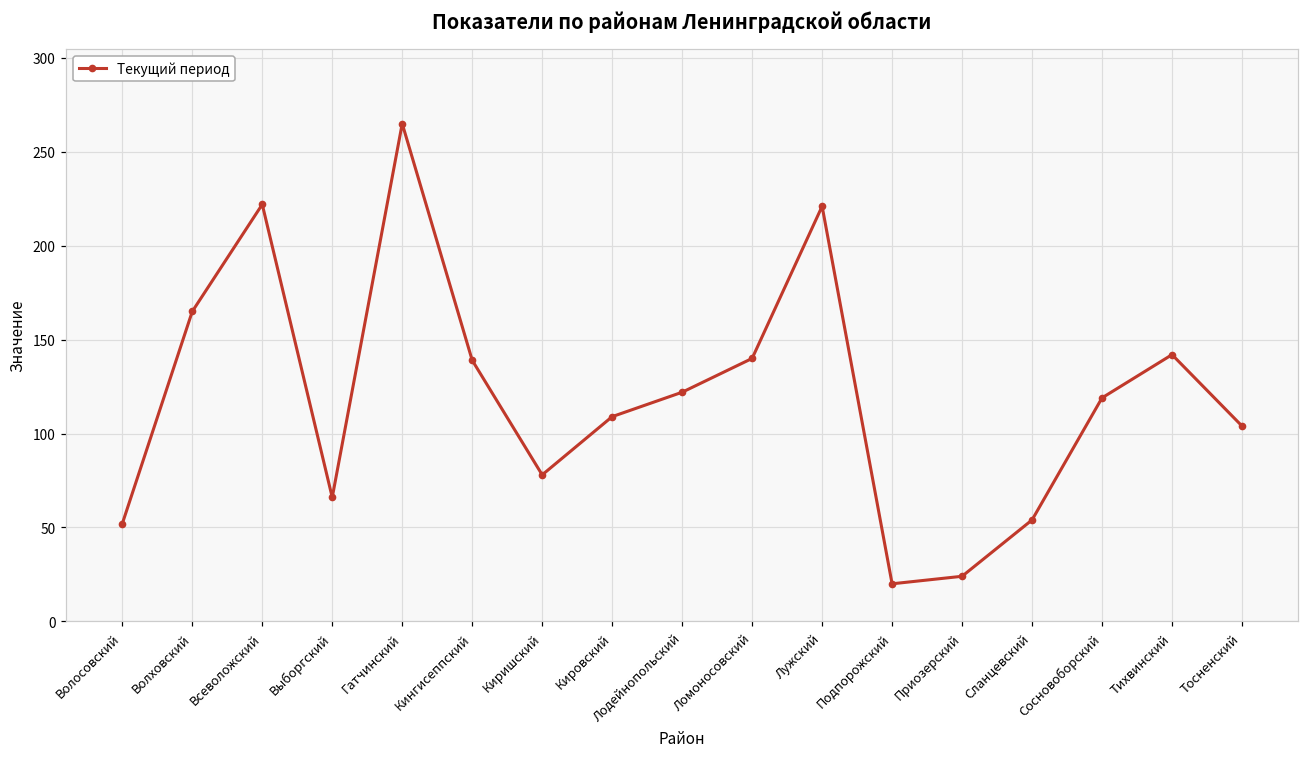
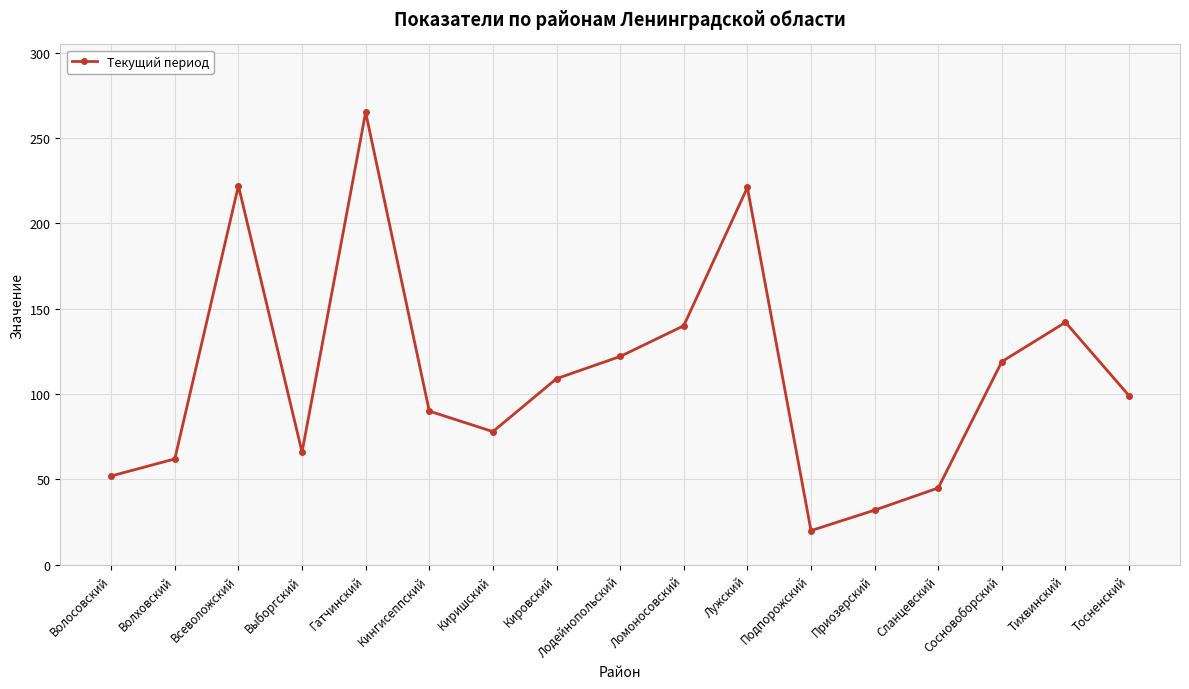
Волховский: 165 -> 62
Кингисеппский: 139 -> 90
Приозерский: 24 -> 32
Сланцевский: 54 -> 45
Тосненский: 104 -> 99
